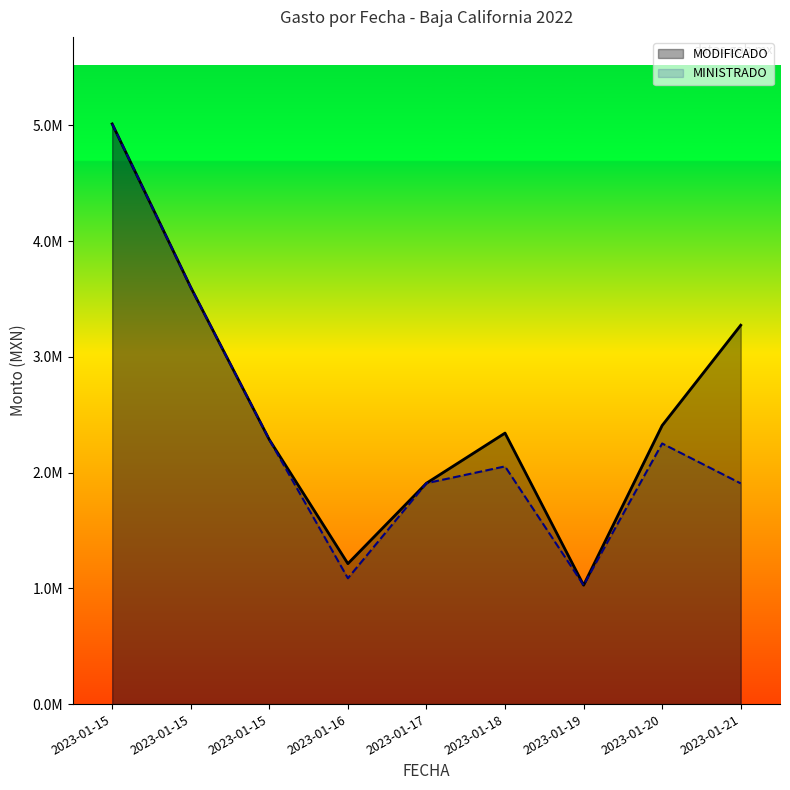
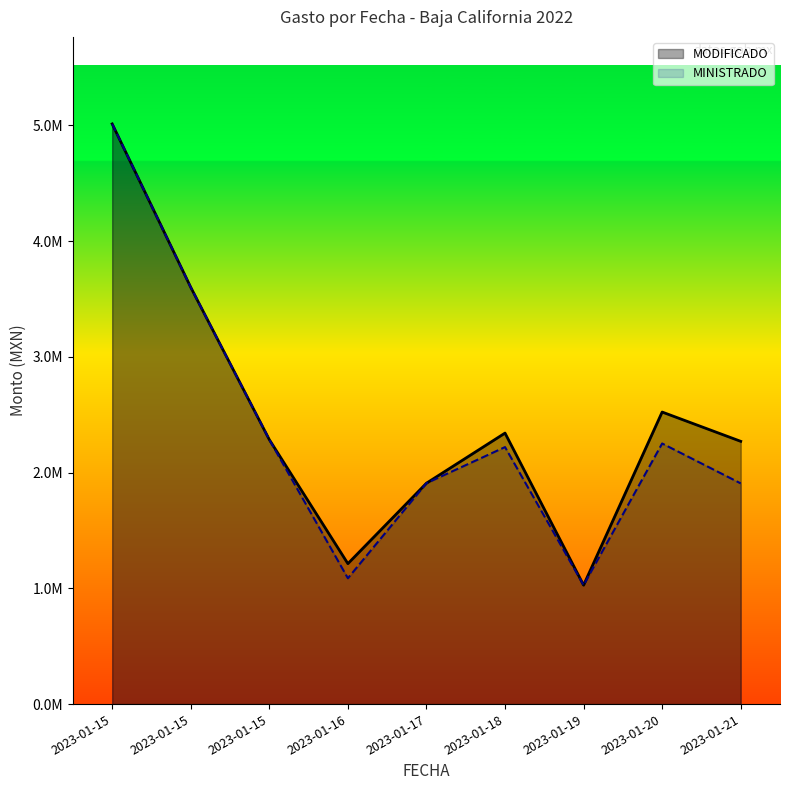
MINISTRADO, 2023-01-18: 2050000 -> 2220000
MODIFICADO, 2023-01-20: 2410000 -> 2520000
MODIFICADO, 2023-01-21: 3270000 -> 2270000
